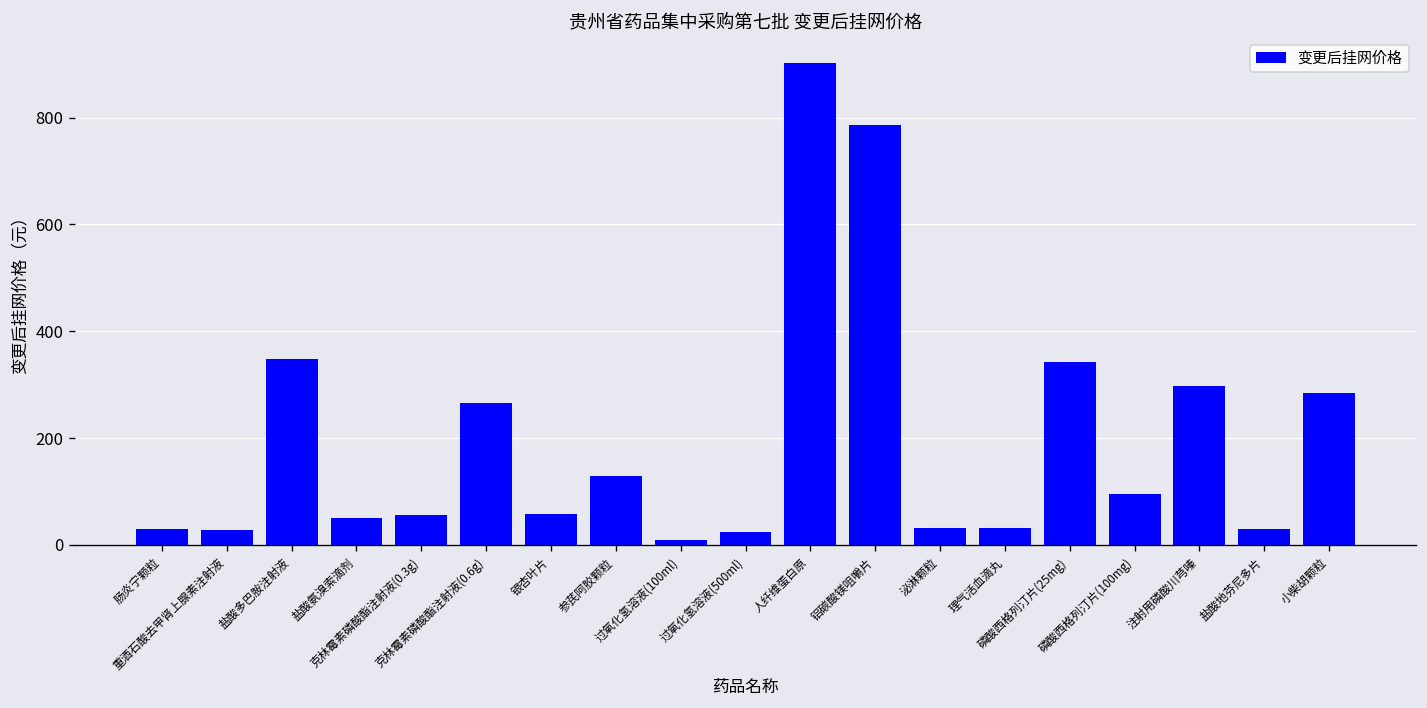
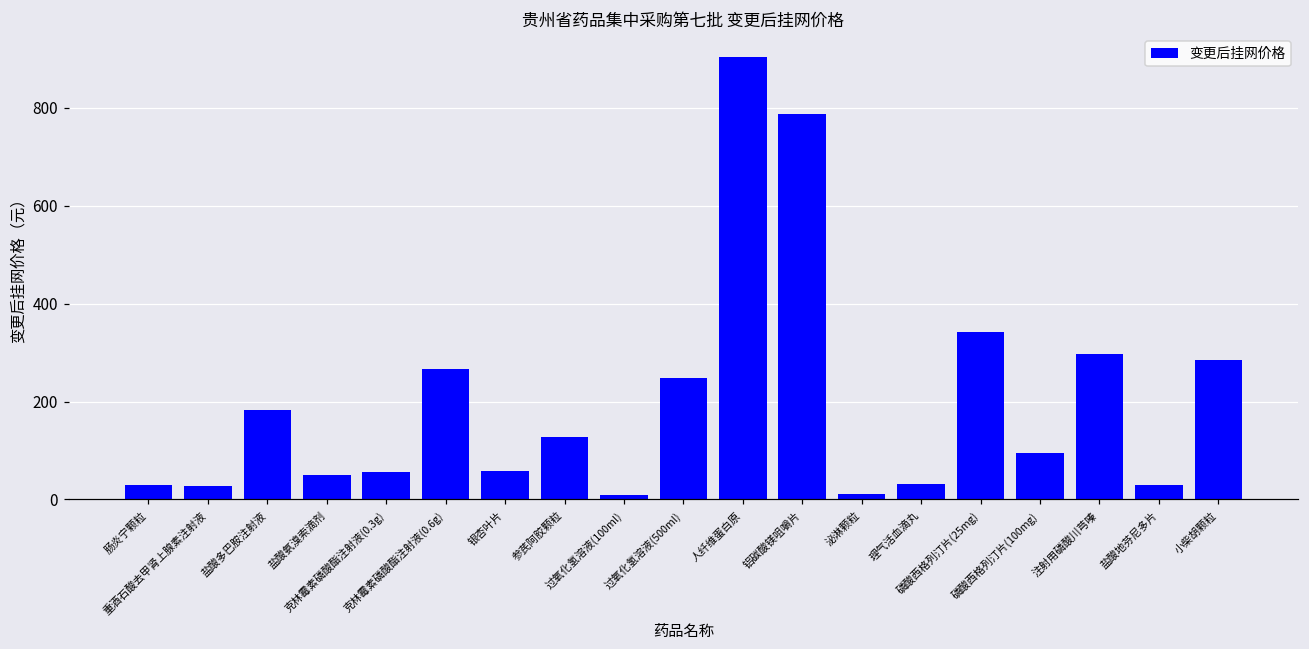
盐酸多巴胺注射液: 350 -> 180
过氧化氢溶液(500ml): 20 -> 250
泌淋颗粒: 30 -> 10
